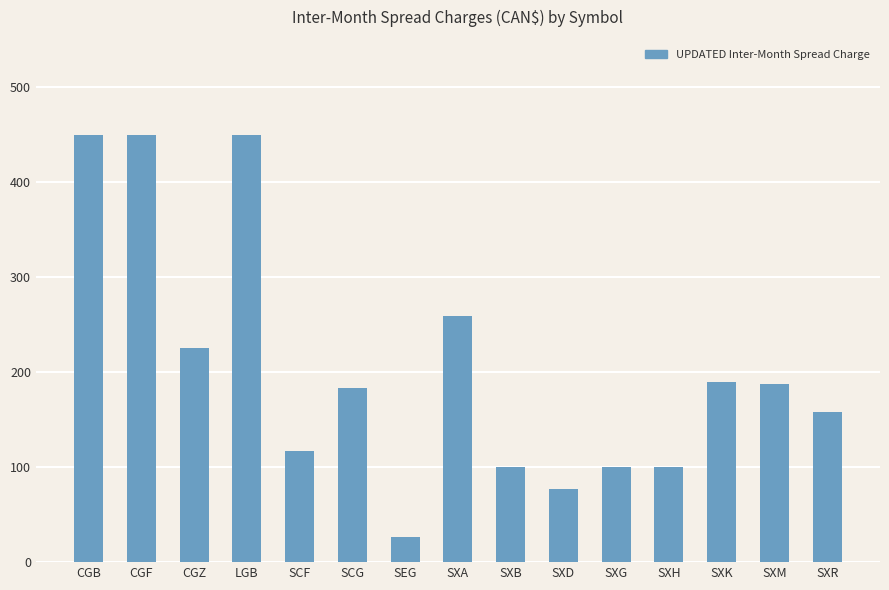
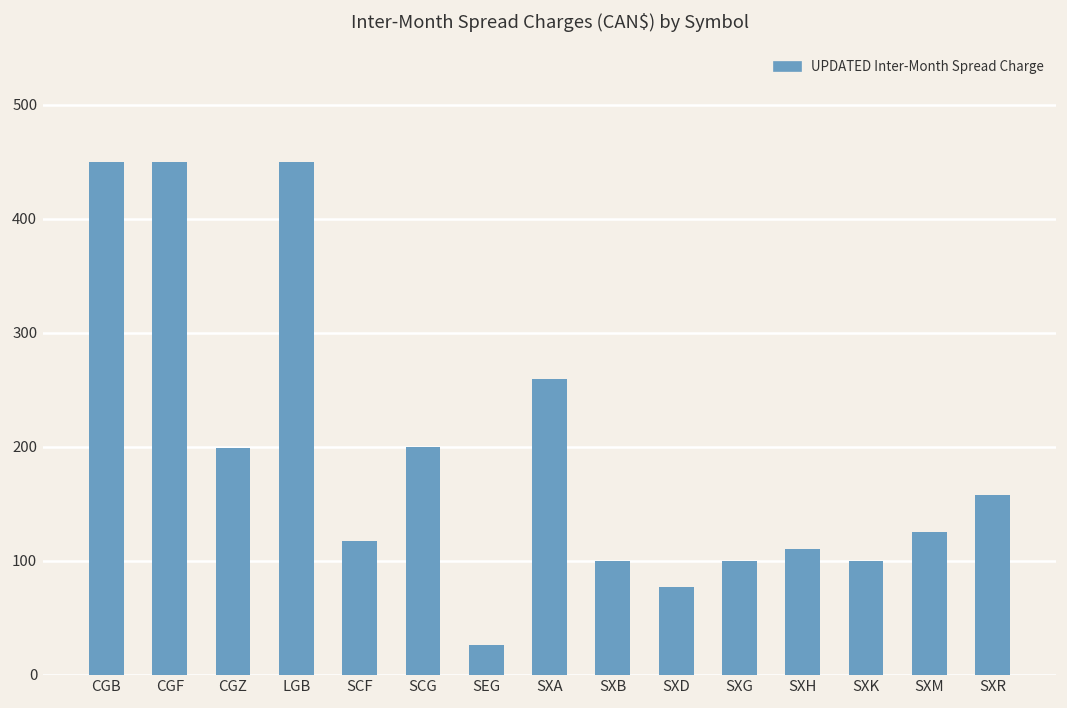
CGZ: 230 -> 200
SCG: 180 -> 200
SXH: 100 -> 110
SXK: 190 -> 100
SXM: 190 -> 130
